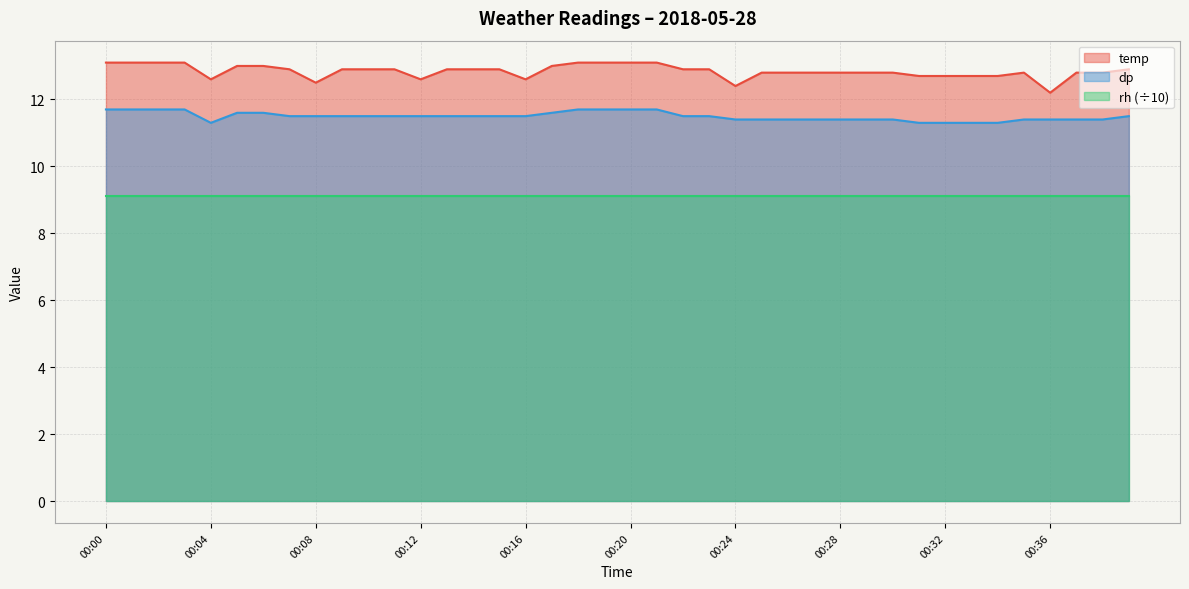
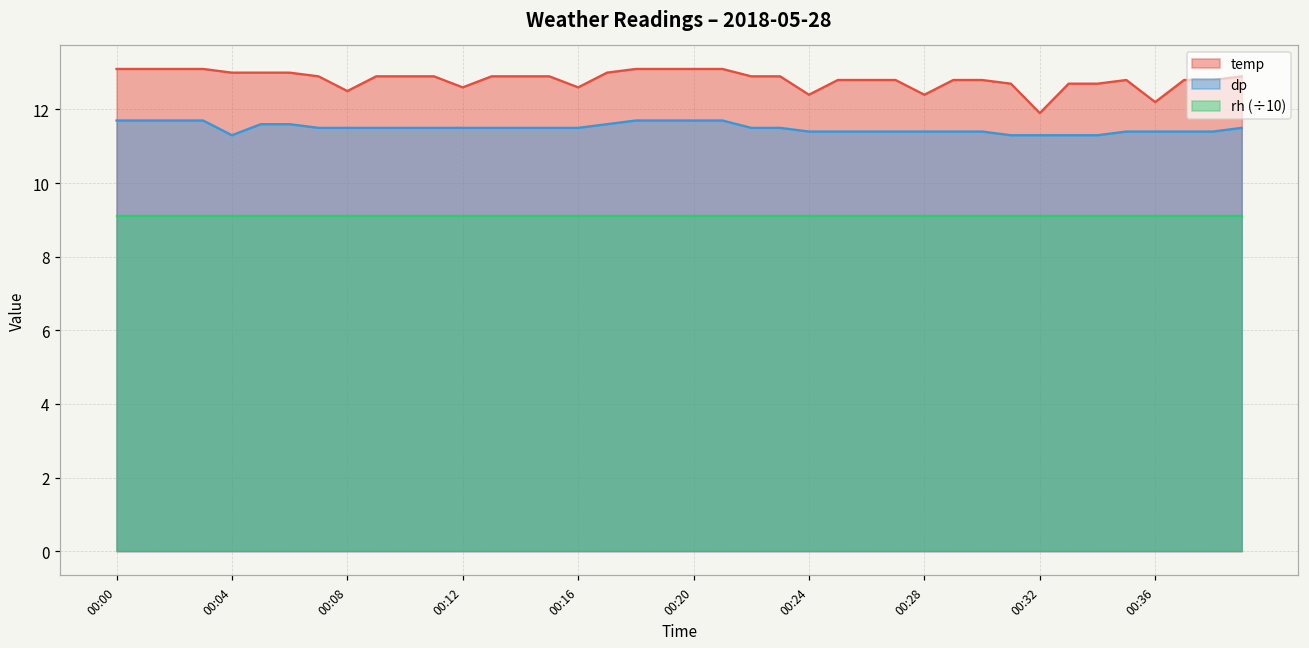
temp, 00:04: 12.6 -> 13.0
temp, 00:28: 12.8 -> 12.4
temp, 00:32: 12.7 -> 11.9
